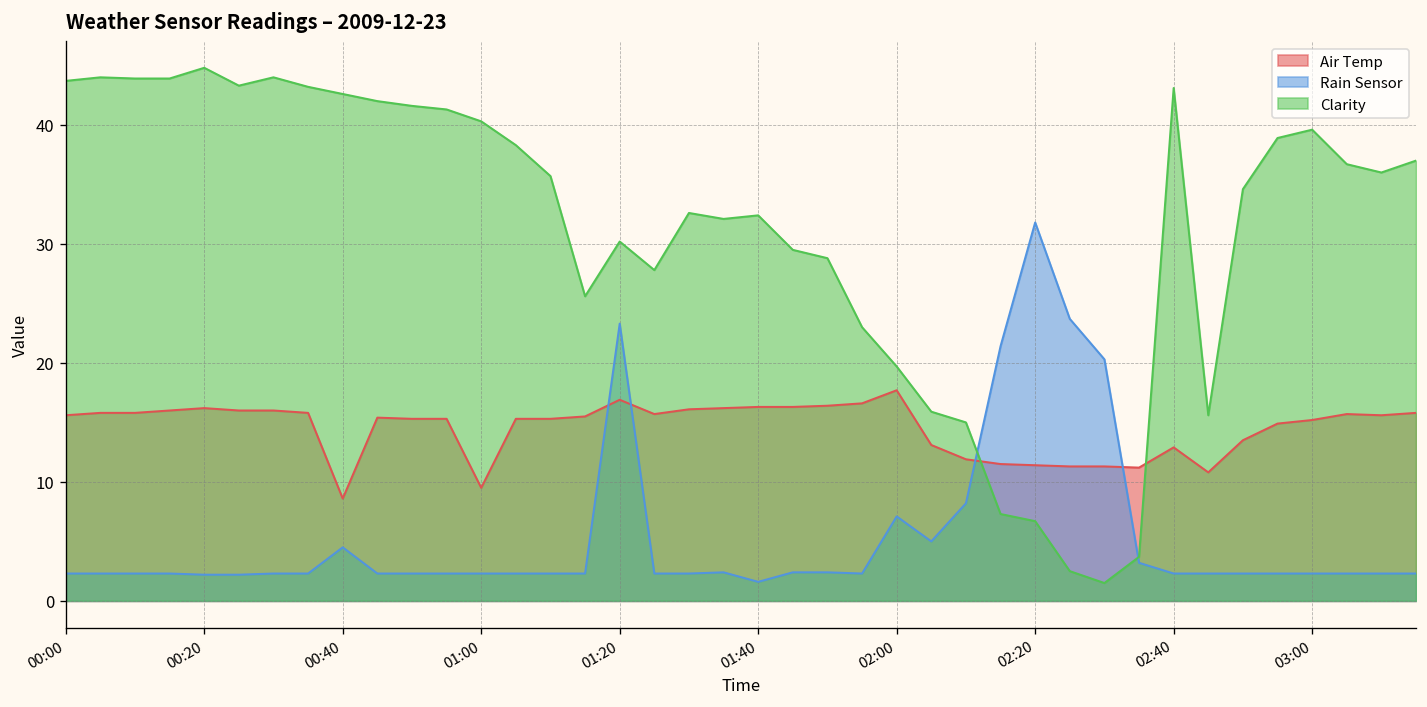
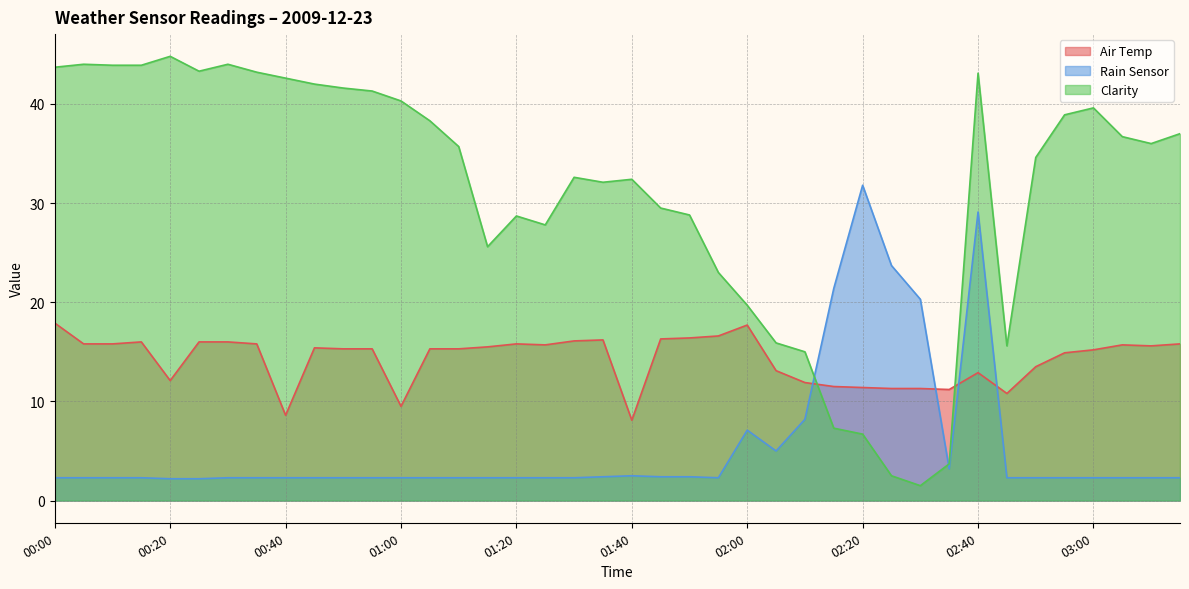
Air Temp, 00:00: 16 -> 18
Air Temp, 00:20: 16 -> 12
Rain Sensor, 00:40: 5 -> 2
Air Temp, 01:20: 17 -> 16
Rain Sensor, 01:20: 23 -> 2
Clarity, 01:20: 30 -> 29
Air Temp, 01:40: 16 -> 8
Rain Sensor, 01:40: 2 -> 3
Rain Sensor, 02:40: 2 -> 29
